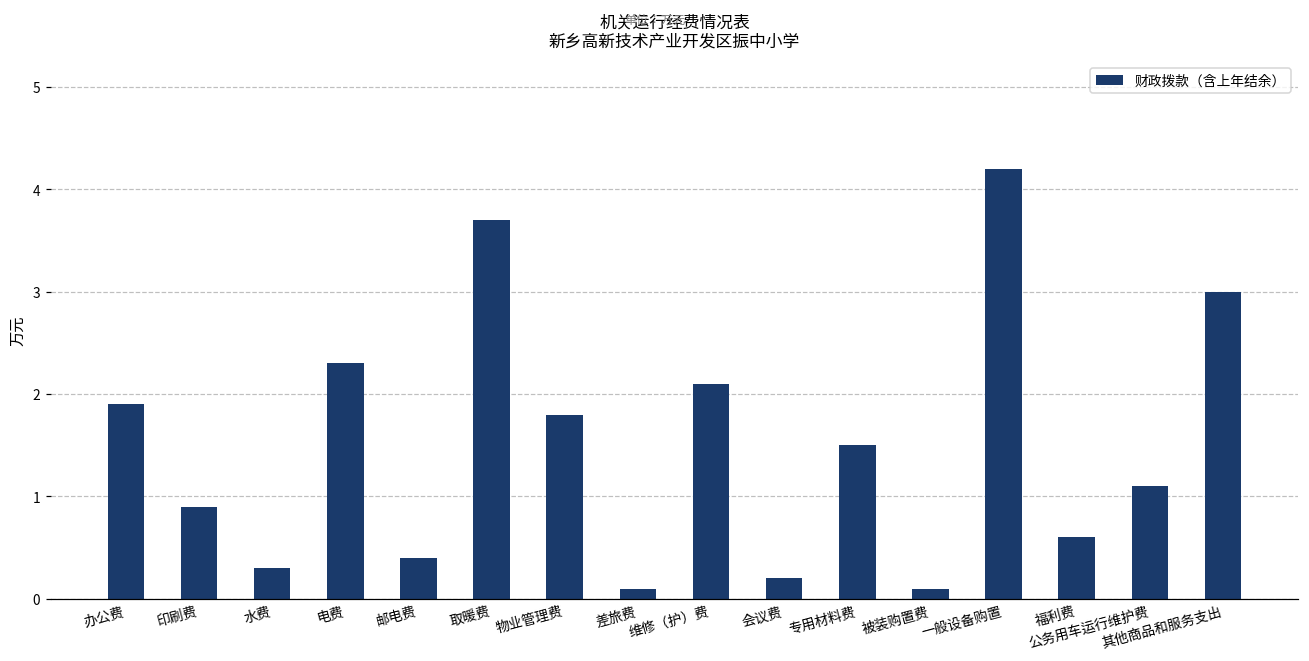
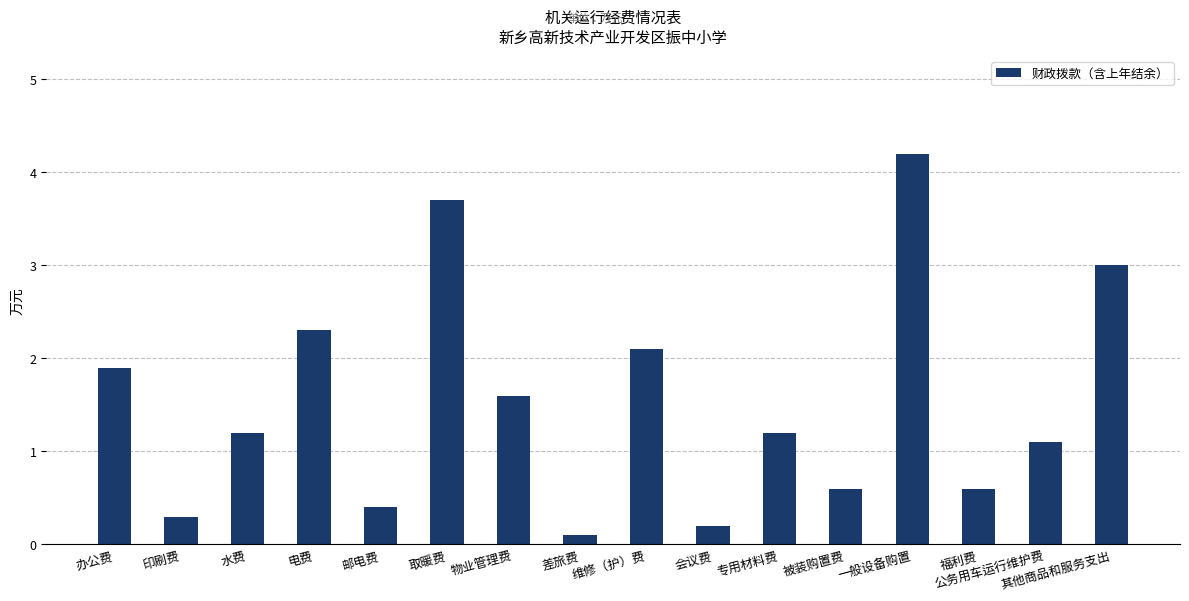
印刷费: 0.9 -> 0.3
水费: 0.3 -> 1.2
物业管理费: 1.8 -> 1.6
专用材料费: 1.5 -> 1.2
被装购置费: 0.1 -> 0.6
